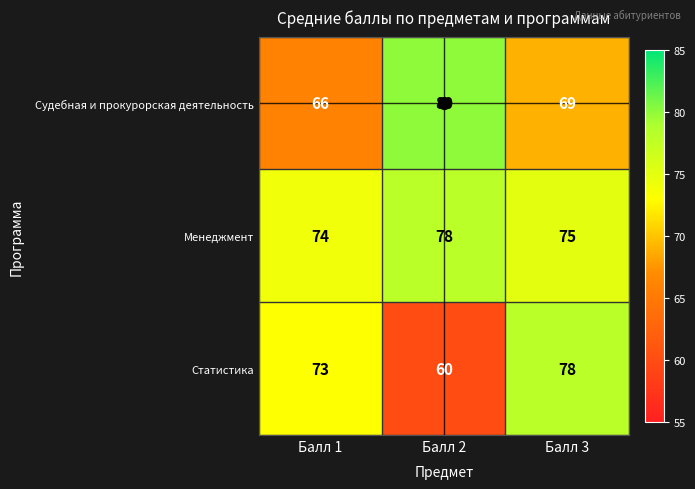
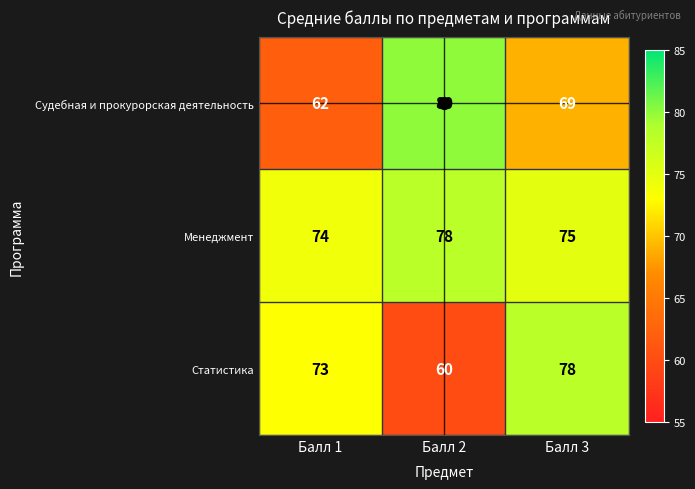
Судебная и прокурорская деятельность, Балл 1: 66 -> 62
